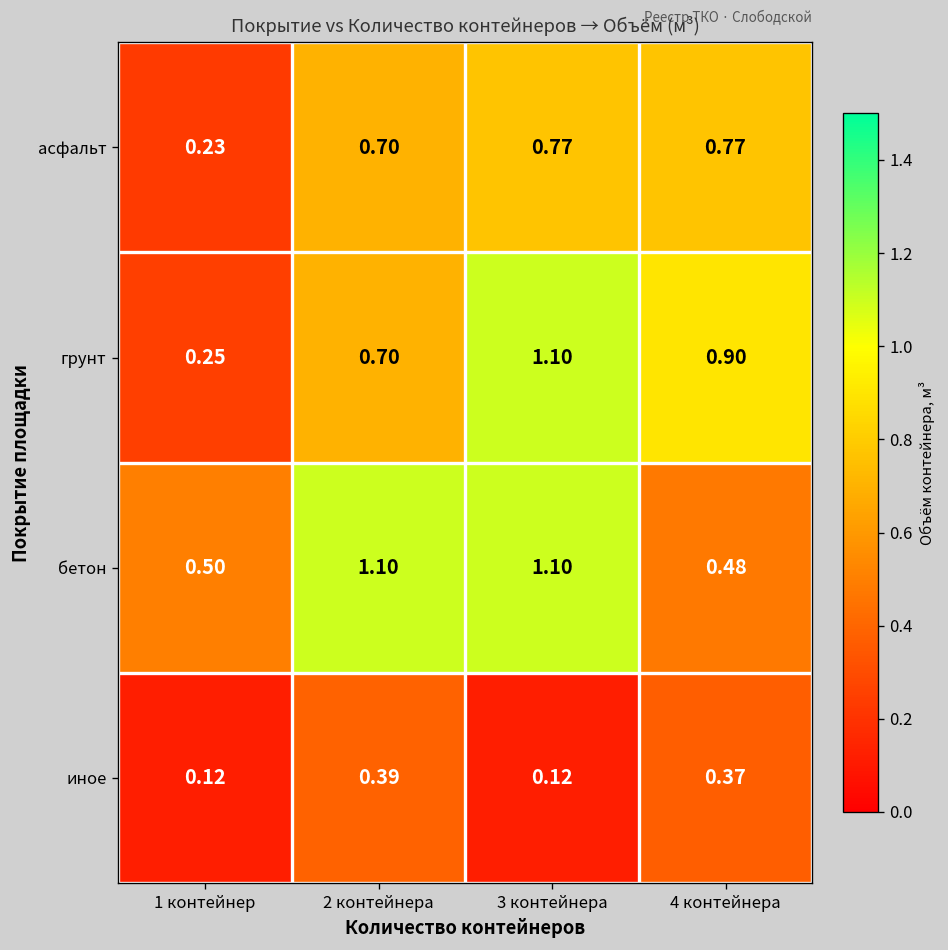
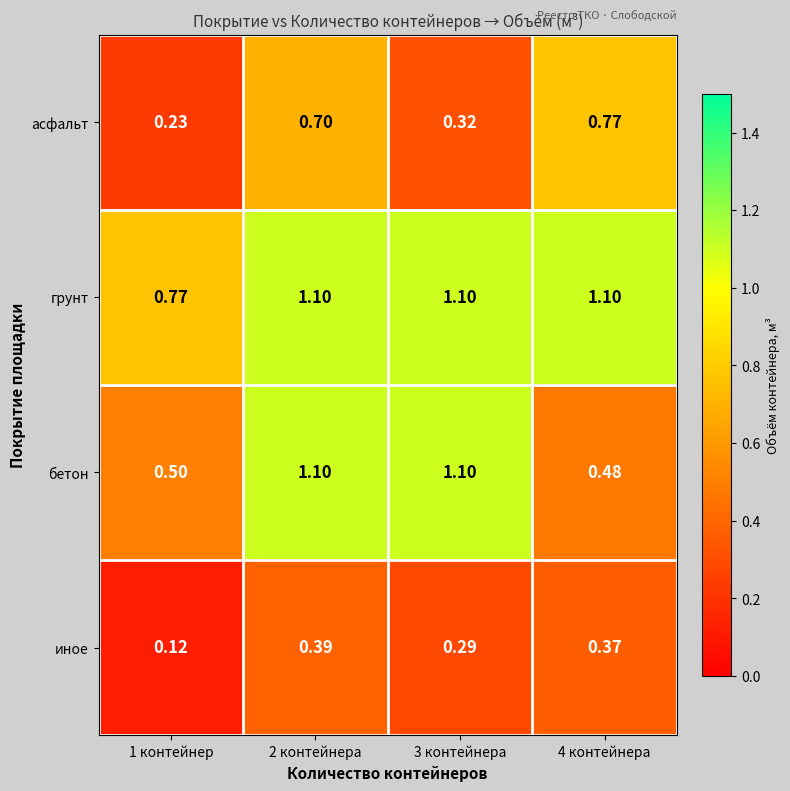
асфальт, 3 контейнера: 0.77 -> 0.32
грунт, 1 контейнер: 0.25 -> 0.77
грунт, 2 контейнера: 0.70 -> 1.10
грунт, 4 контейнера: 0.90 -> 1.10
иное, 3 контейнера: 0.12 -> 0.29
